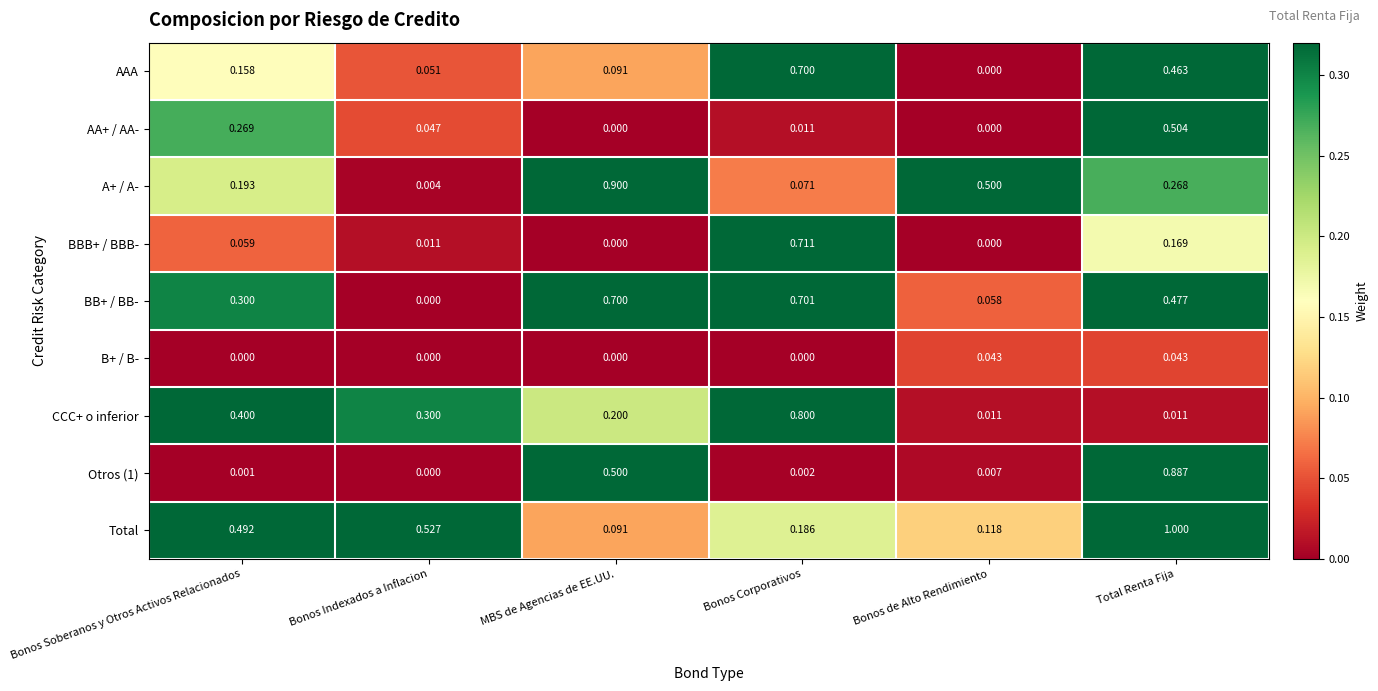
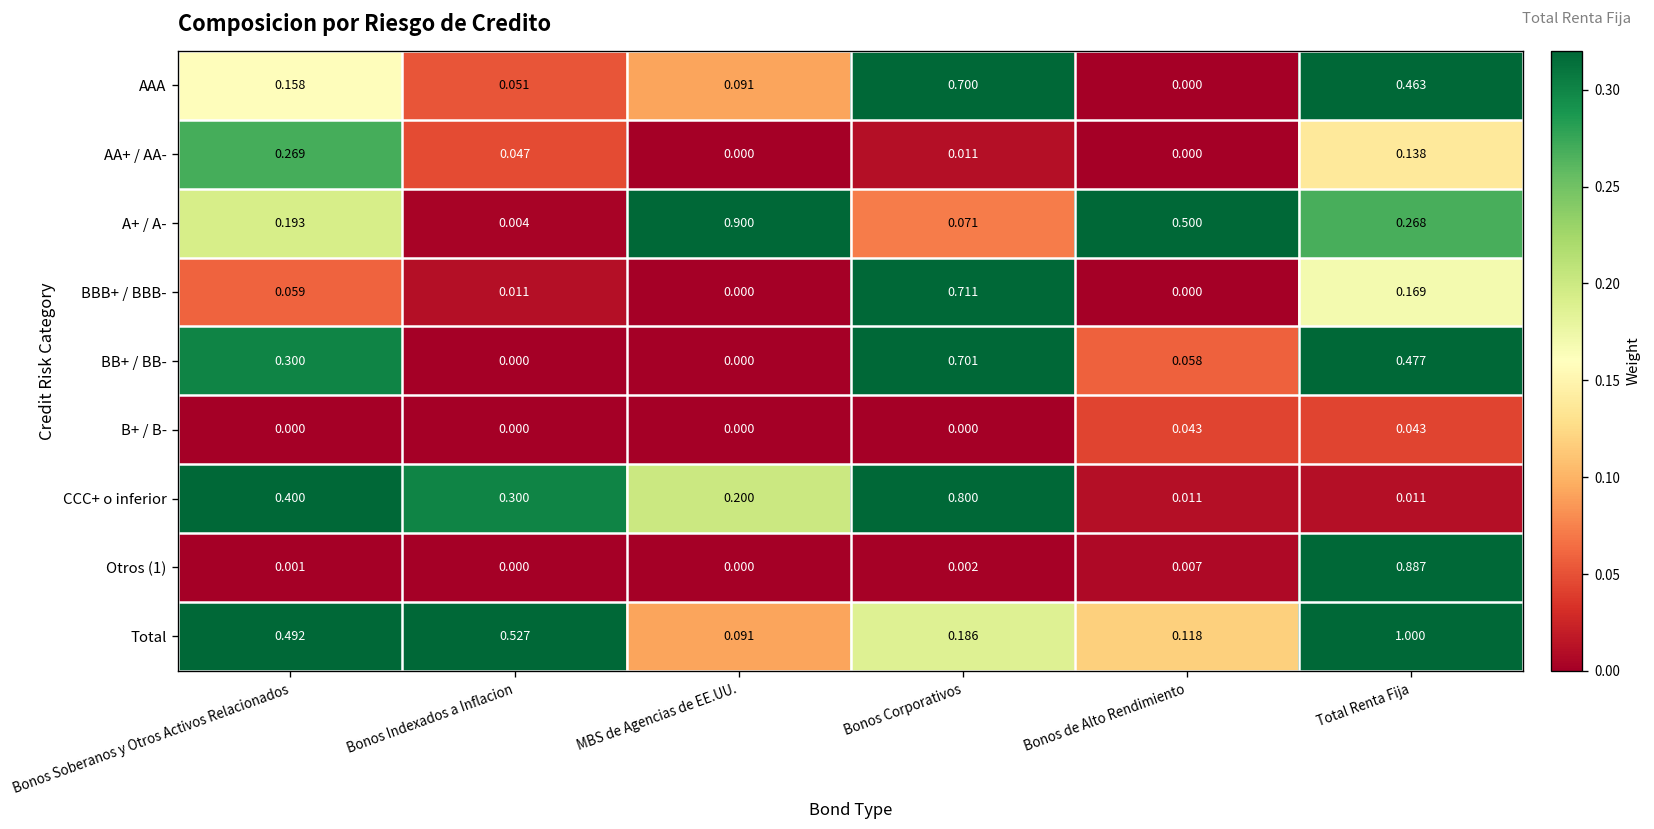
AA+ / AA-, Total Renta Fija: 0.504 -> 0.138
BB+ / BB-, MBS de Agencias de EE.UU.: 0.700 -> 0.000
Otros (1), MBS de Agencias de EE.UU.: 0.500 -> 0.000
